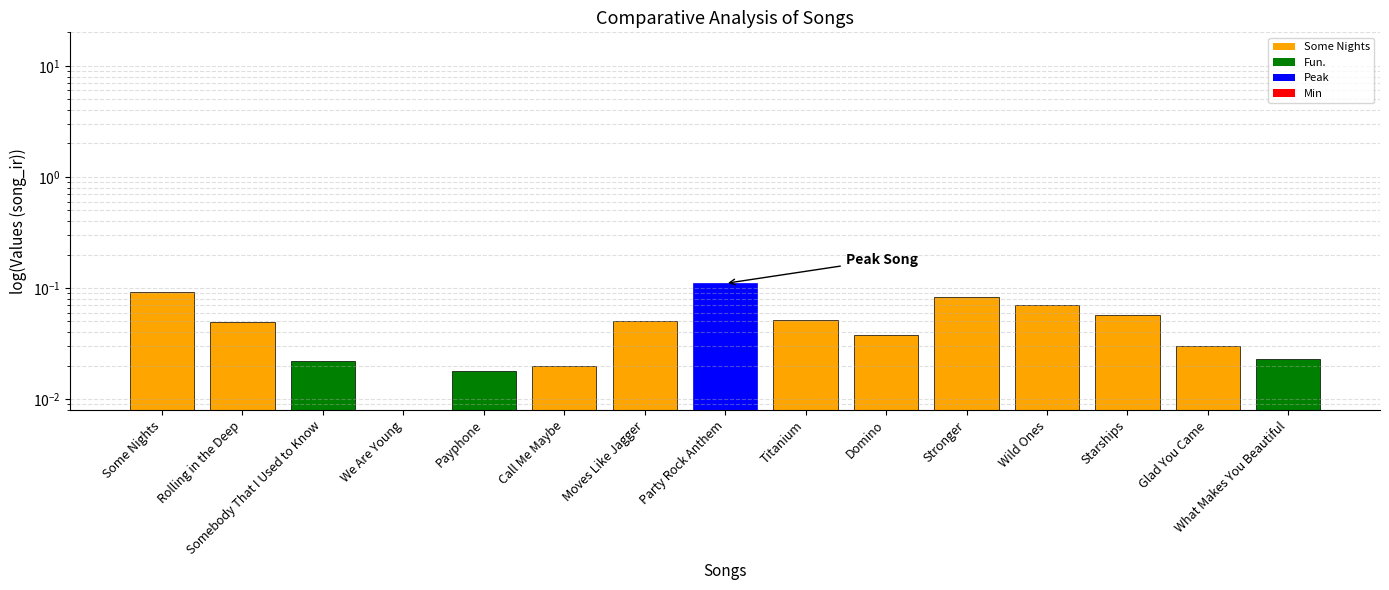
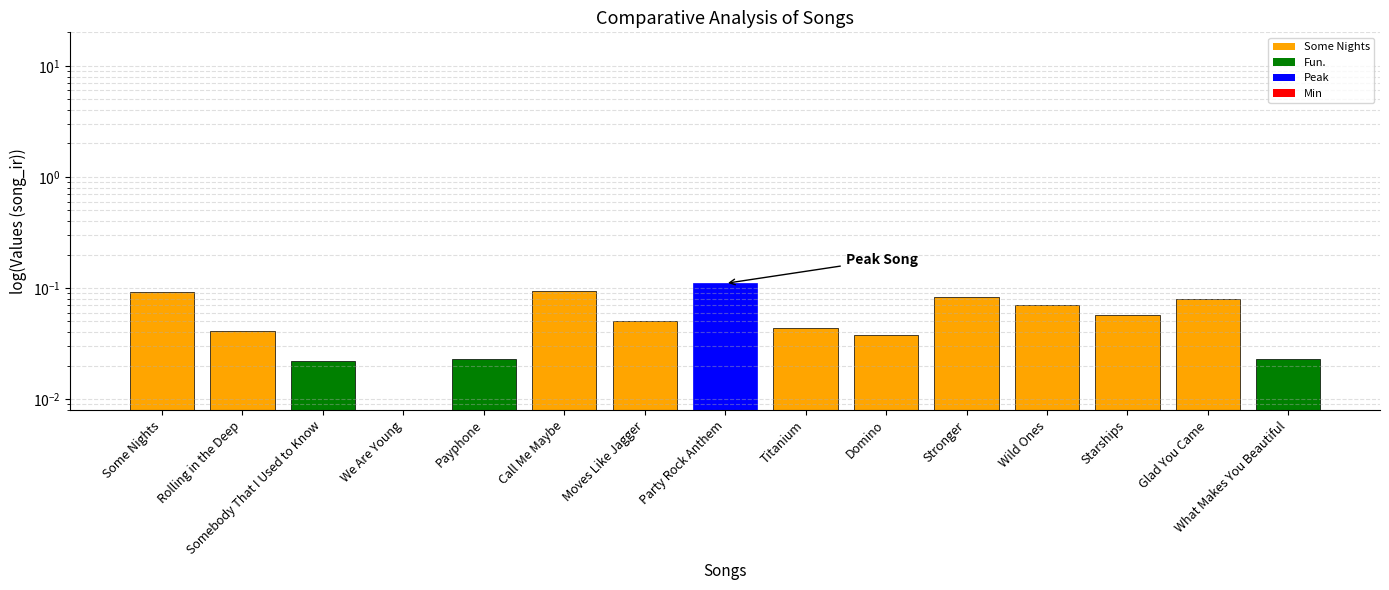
Rolling in the Deep: 0.05 -> 0.041
Payphone: 0.018 -> 0.023
Call Me Maybe: 0.020 -> 0.10
Titanium: 0.05 -> 0.044
Glad You Came: 0.03 -> 0.08
